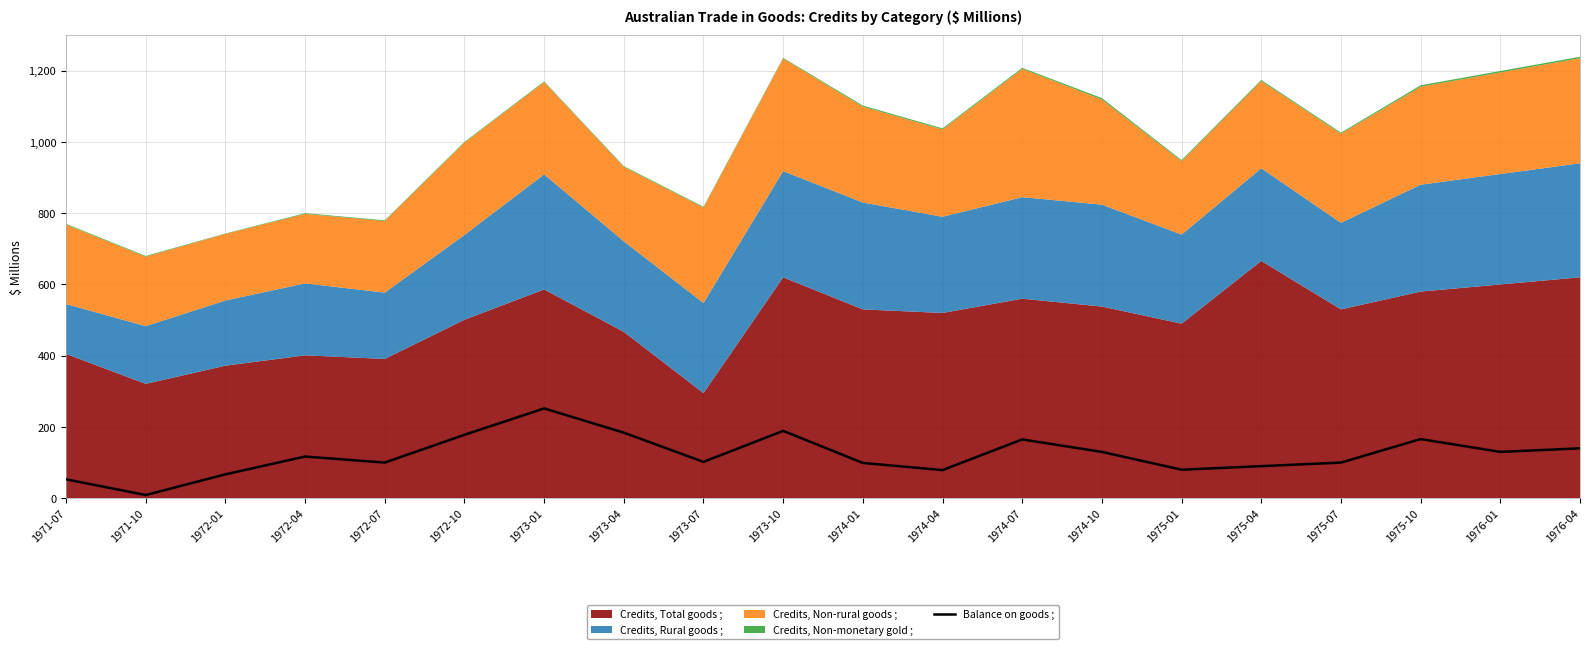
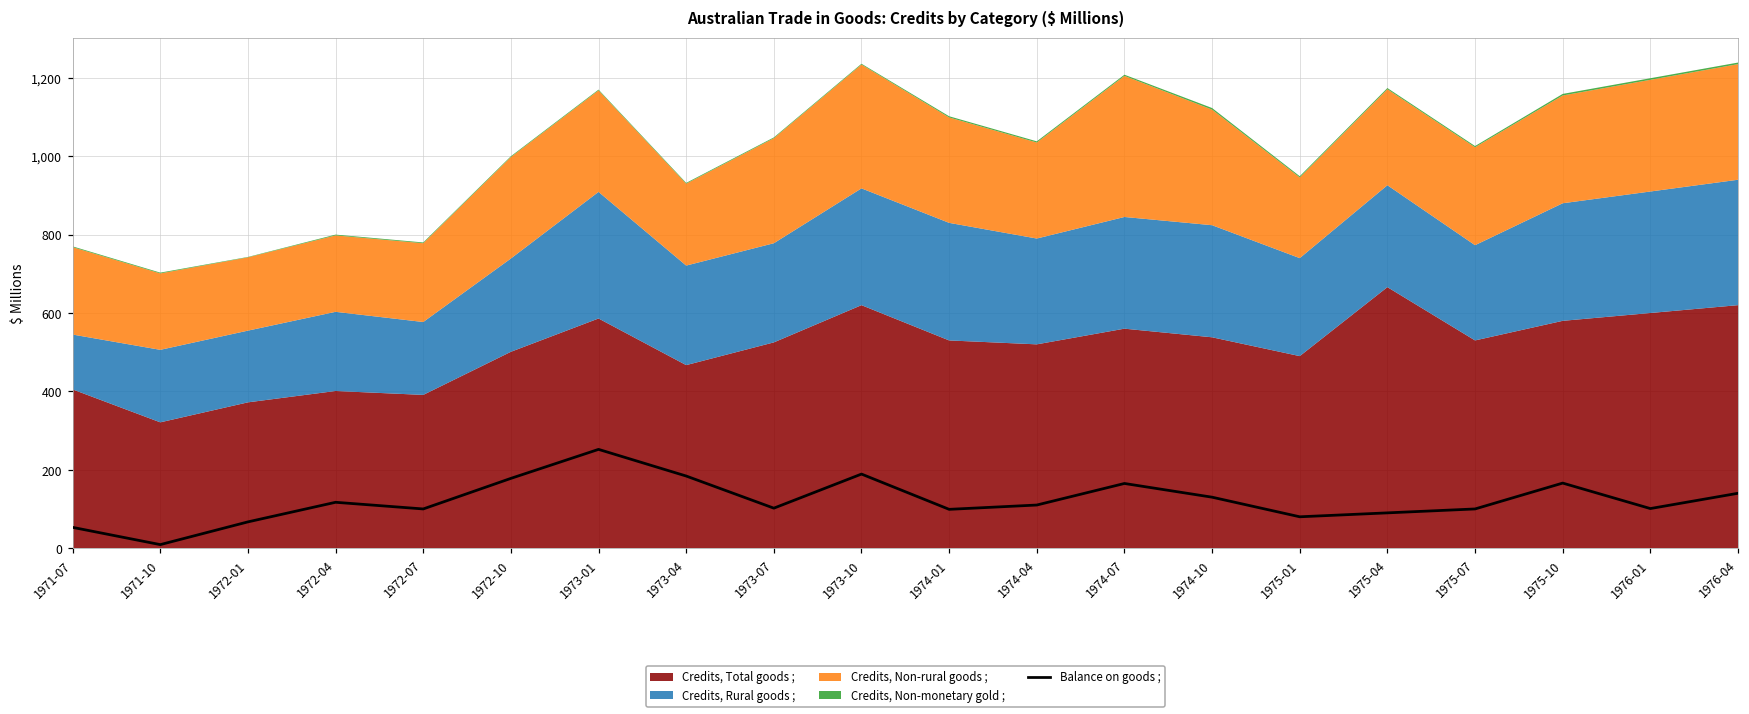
Credits, Rural goods ;, 1971-10: 160 -> 190
Credits, Total goods ;, 1973-07: 300 -> 530
Balance on goods ;, 1974-04: 80 -> 110
Balance on goods ;, 1976-01: 130 -> 100
